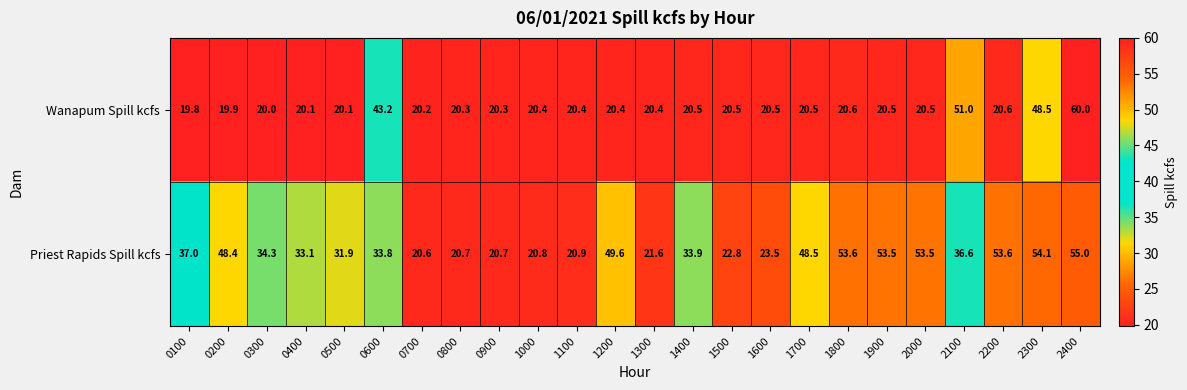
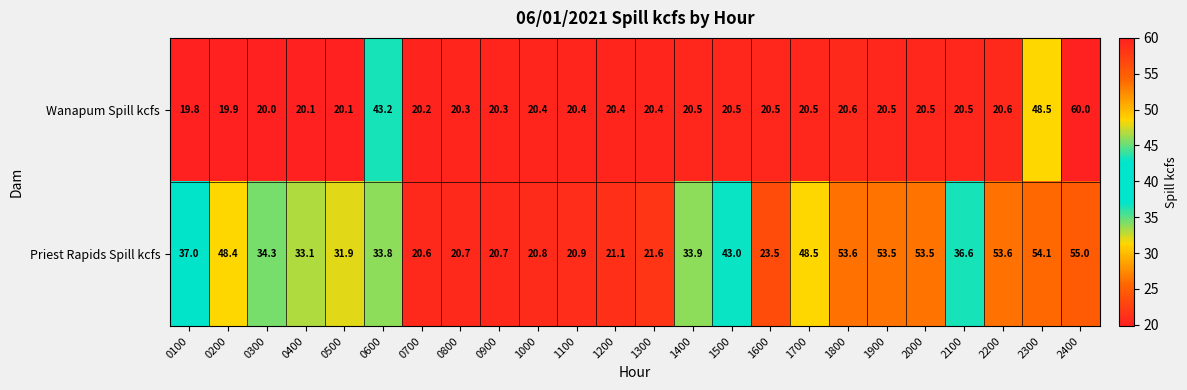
Wanapum Spill kcfs, 2100: 51.0 -> 20.5
Priest Rapids Spill kcfs, 1200: 49.6 -> 21.1
Priest Rapids Spill kcfs, 1500: 22.8 -> 43.0
